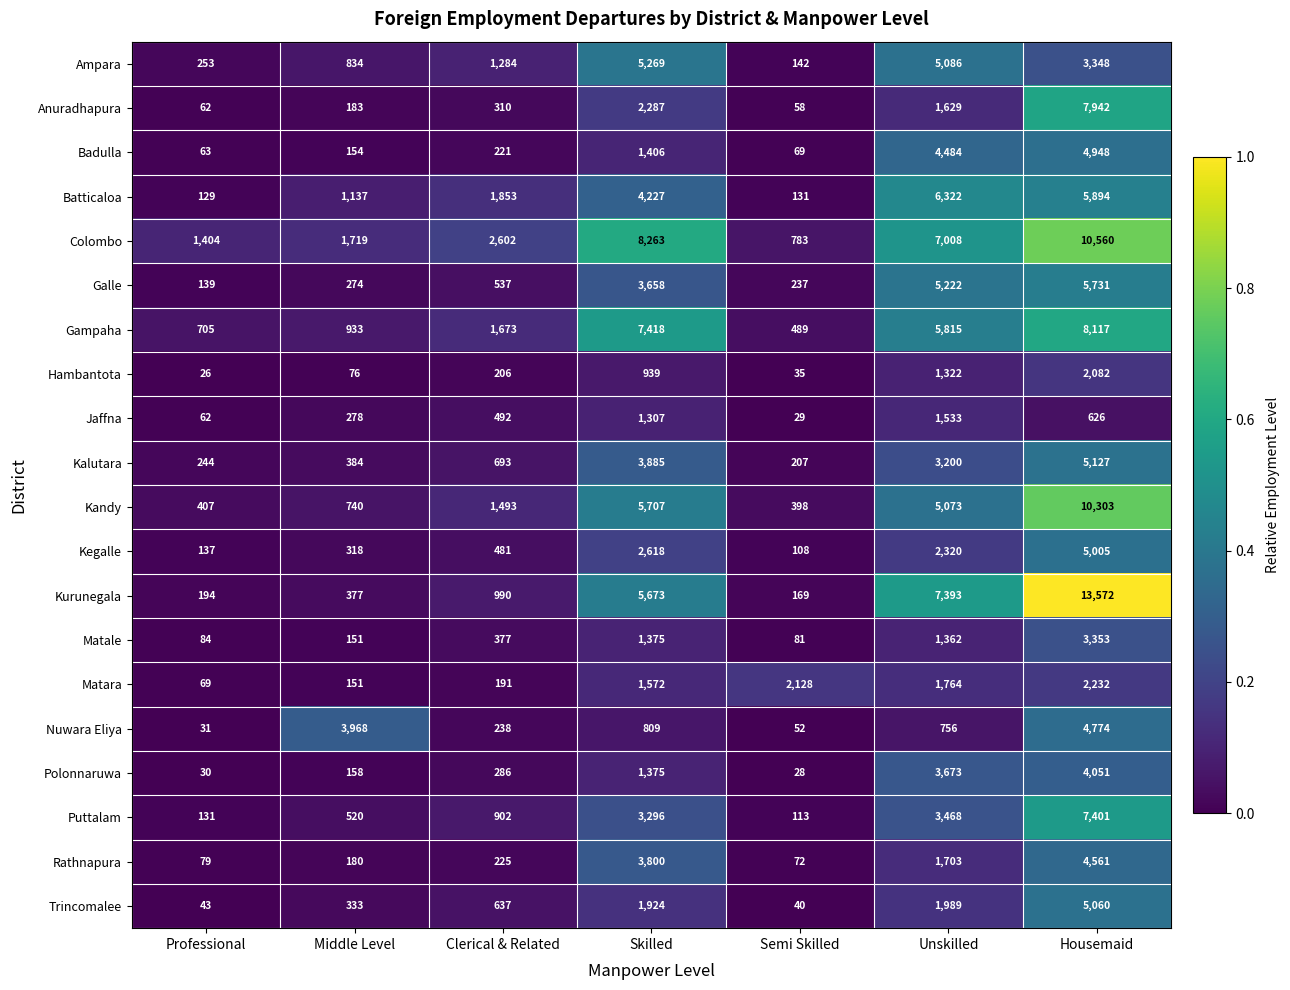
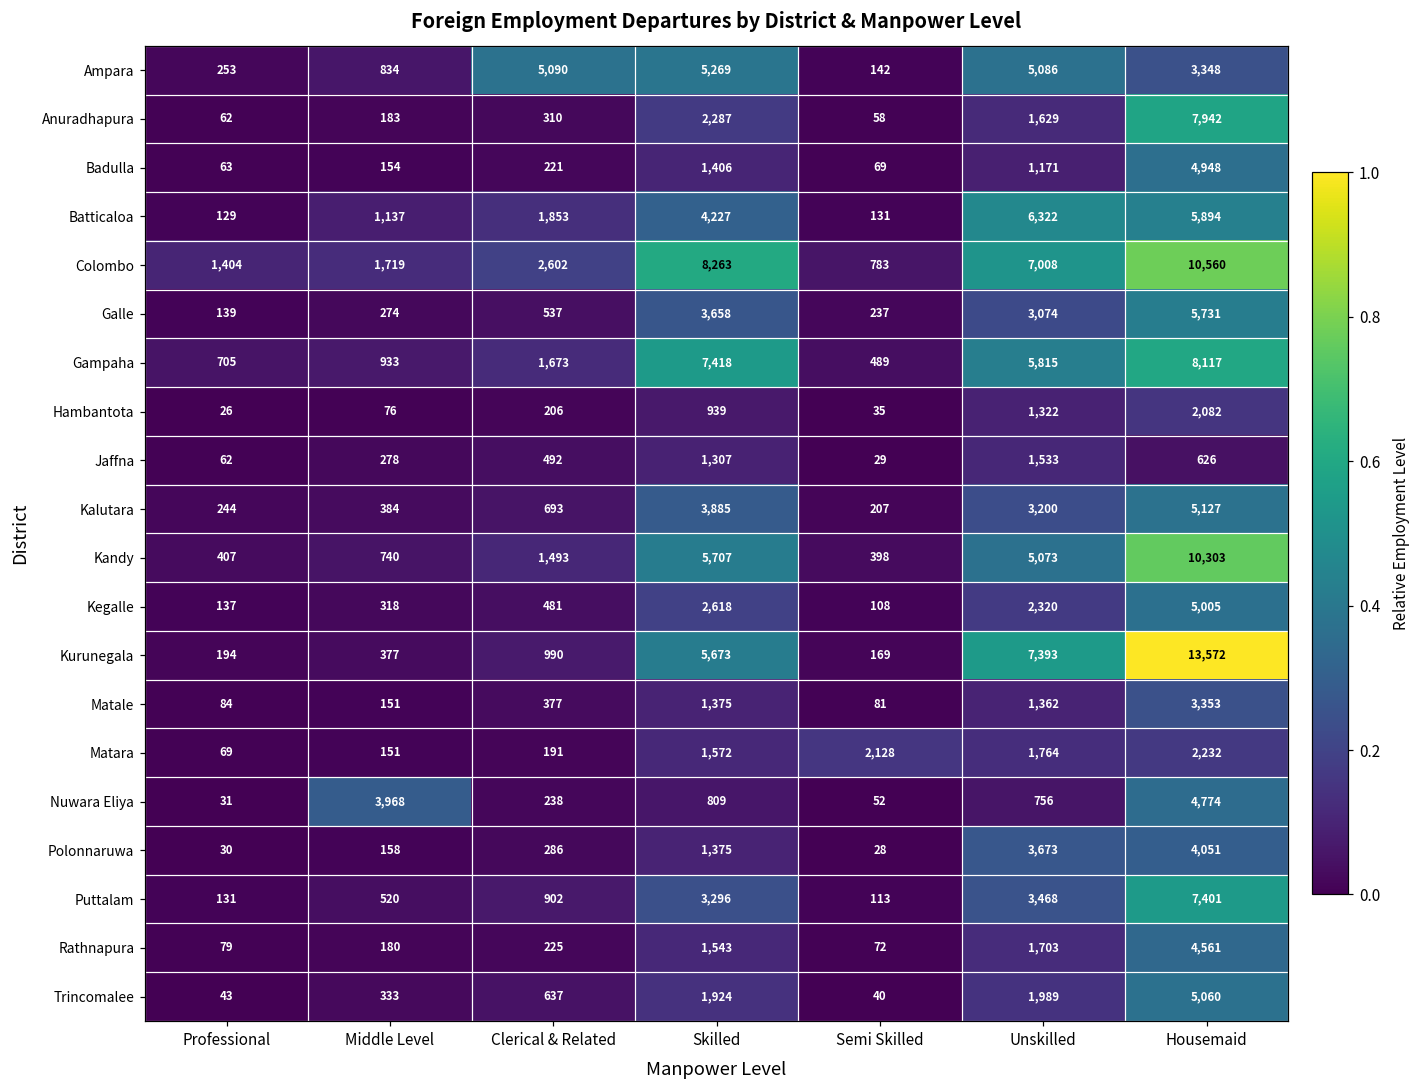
Ampara, Clerical & Related: 1,284 -> 5,090
Badulla, Unskilled: 4,484 -> 1,171
Galle, Unskilled: 5,222 -> 3,074
Rathnapura, Skilled: 3,800 -> 1,543
